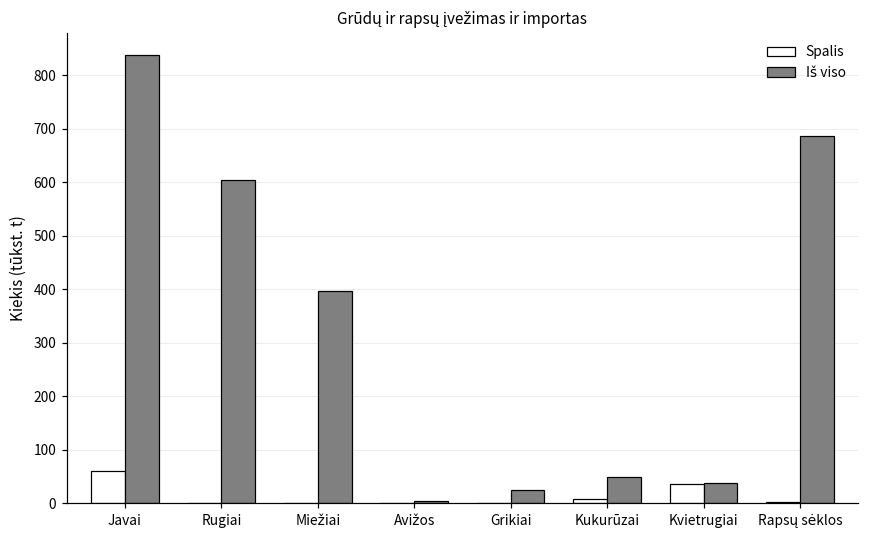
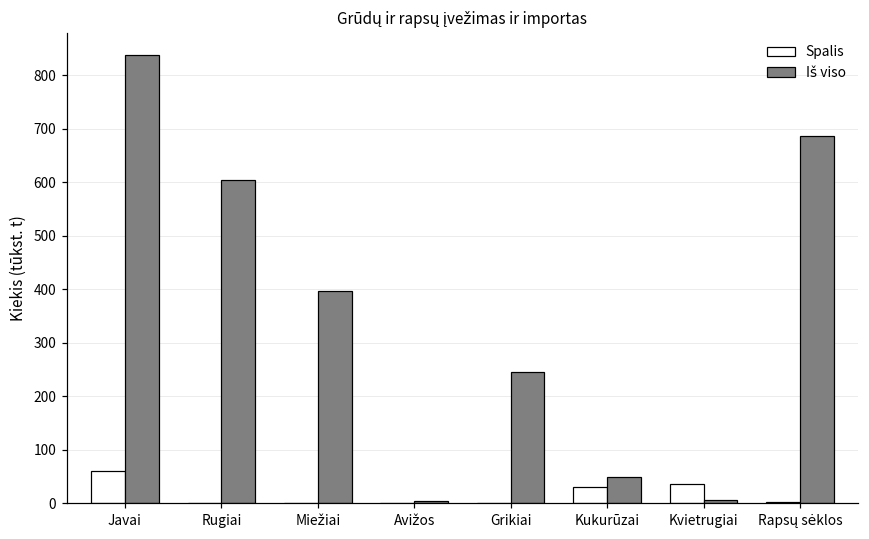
Iš viso, Grikiai: 20 -> 250
Spalis, Kukurūzai: 10 -> 30
Iš viso, Kvietrugiai: 40 -> 10
